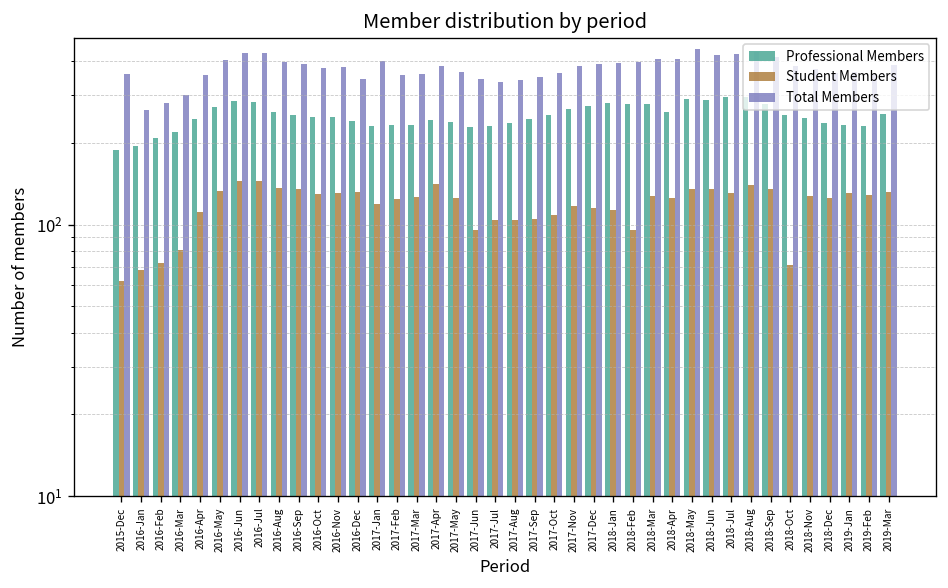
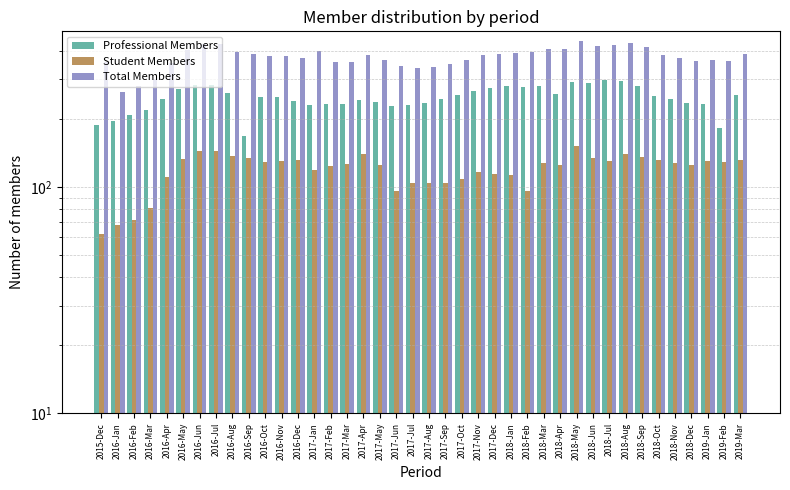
Professional Members, 2016-Sep: 260 -> 170
Total Members, 2016-Dec: 340 -> 370
Student Members, 2018-May: 140 -> 150
Student Members, 2018-Oct: 71 -> 130
Professional Members, 2019-Feb: 230 -> 180
